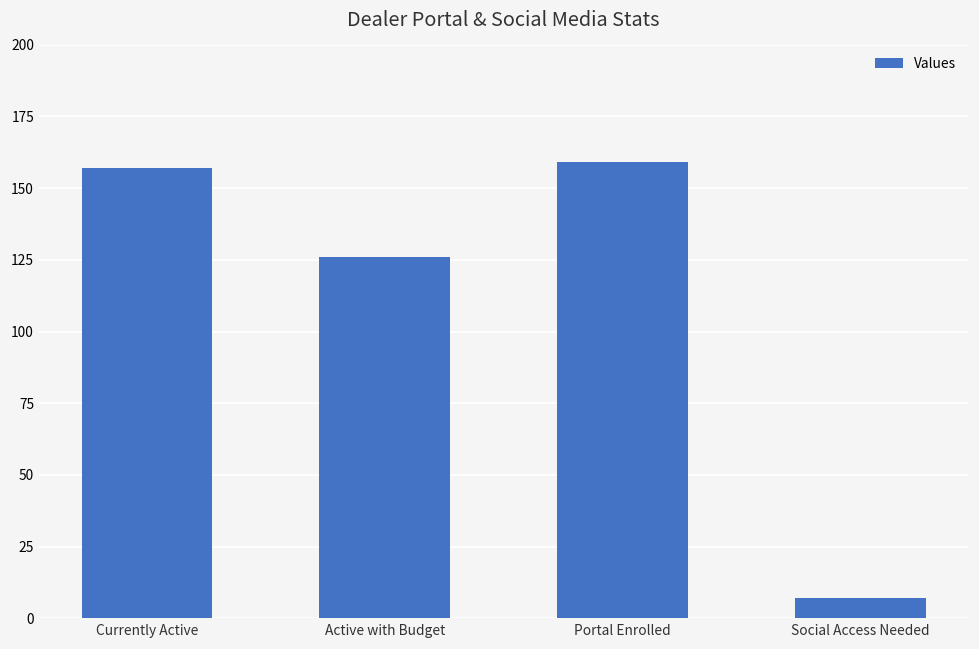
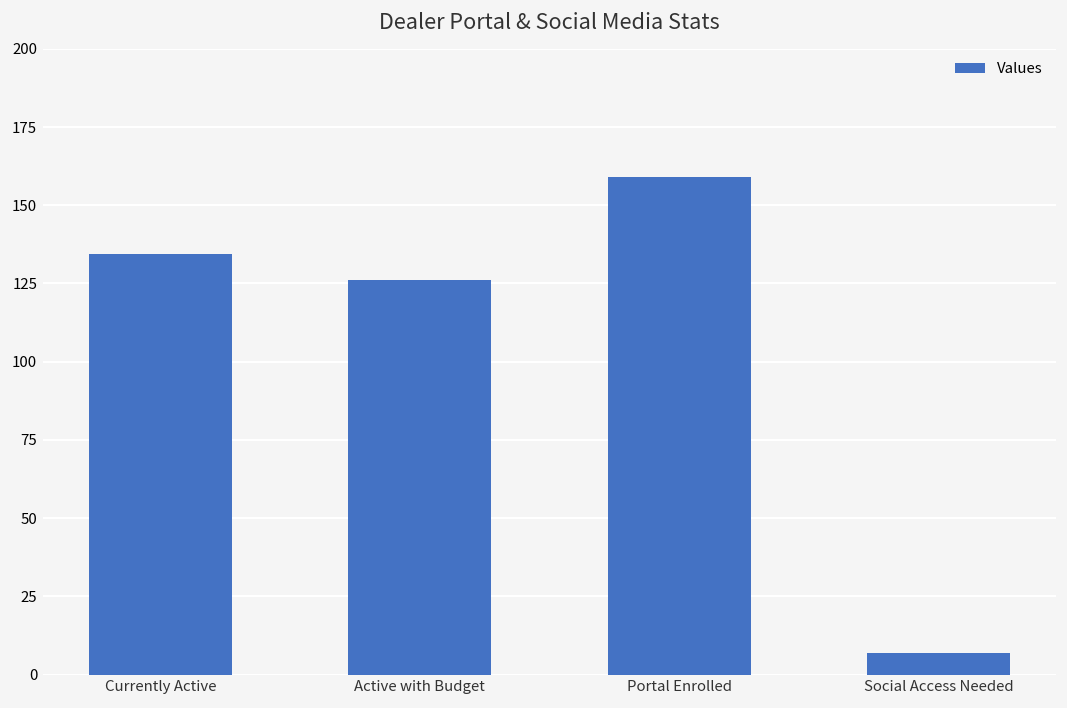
Currently Active: 157 -> 134
